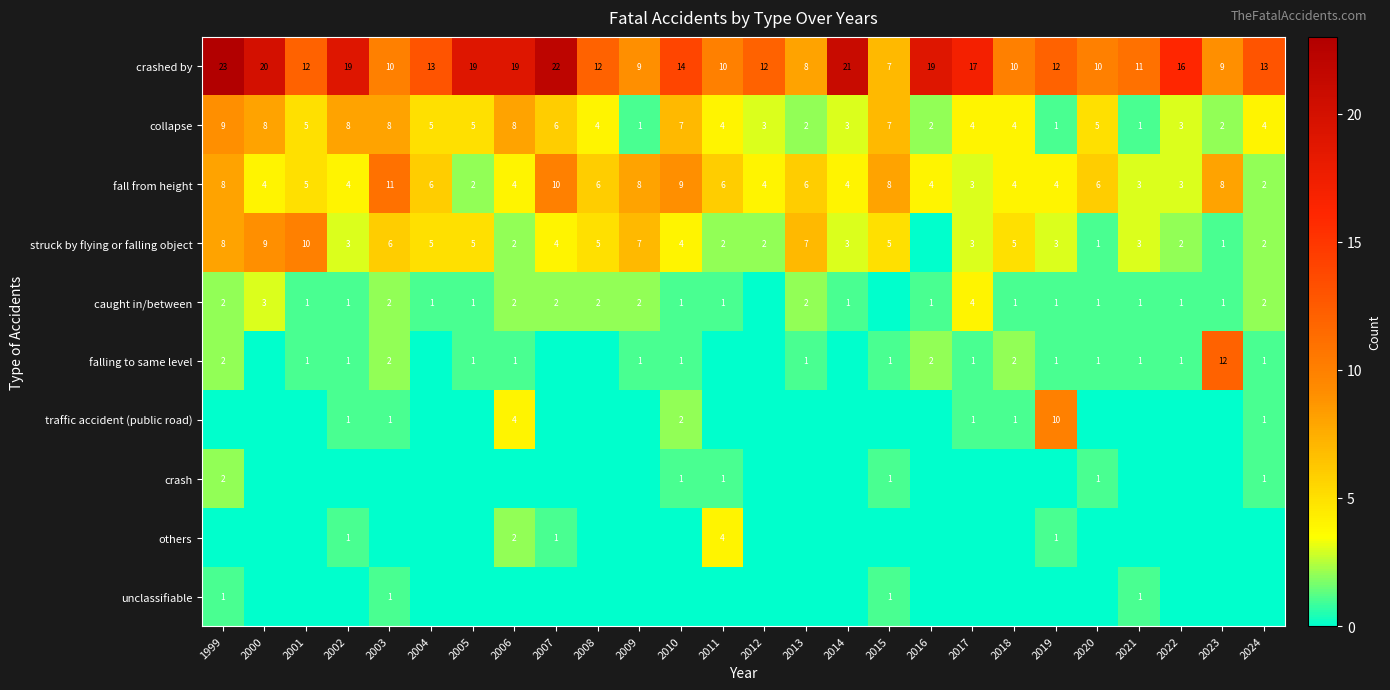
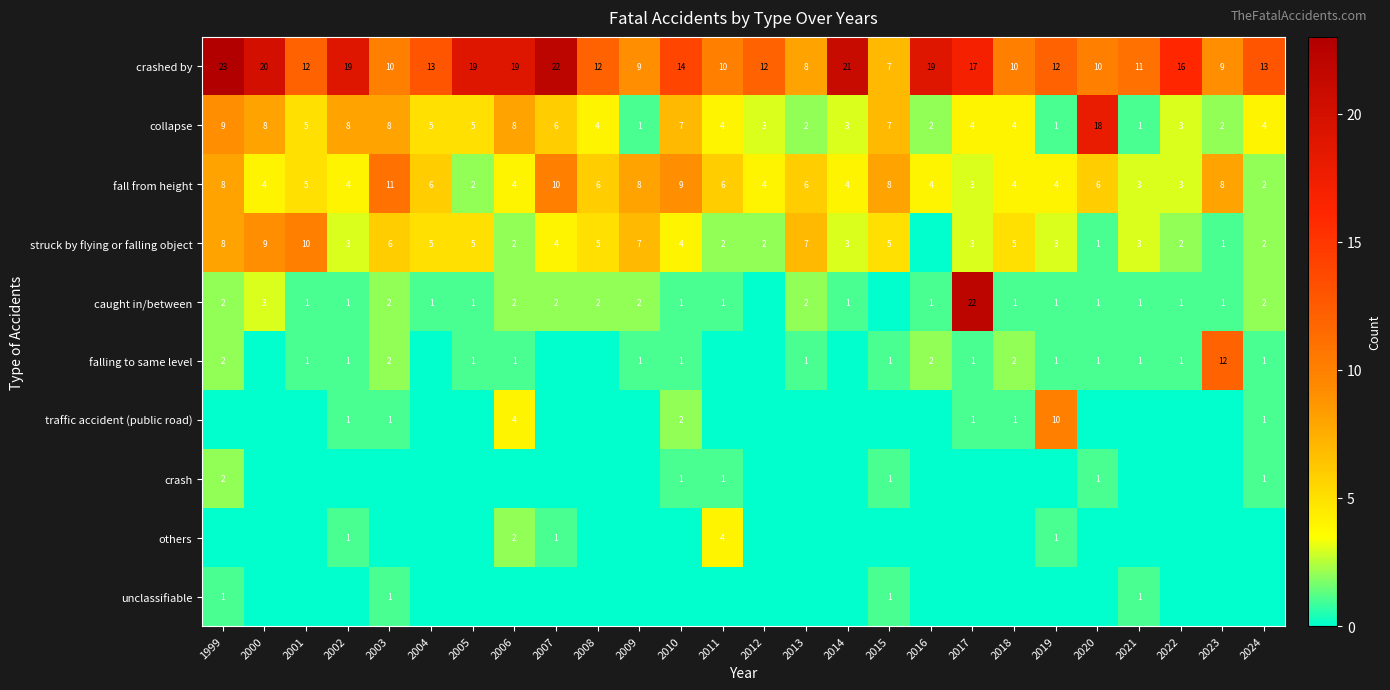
collapse, 2020: 5 -> 18
caught in/between, 2017: 4 -> 22
